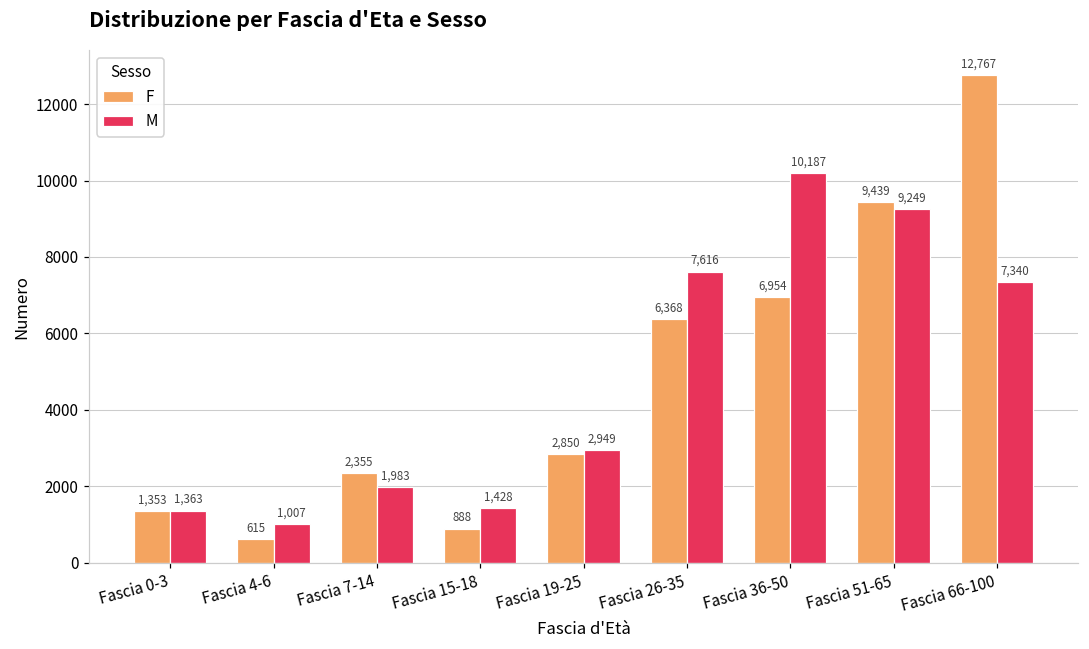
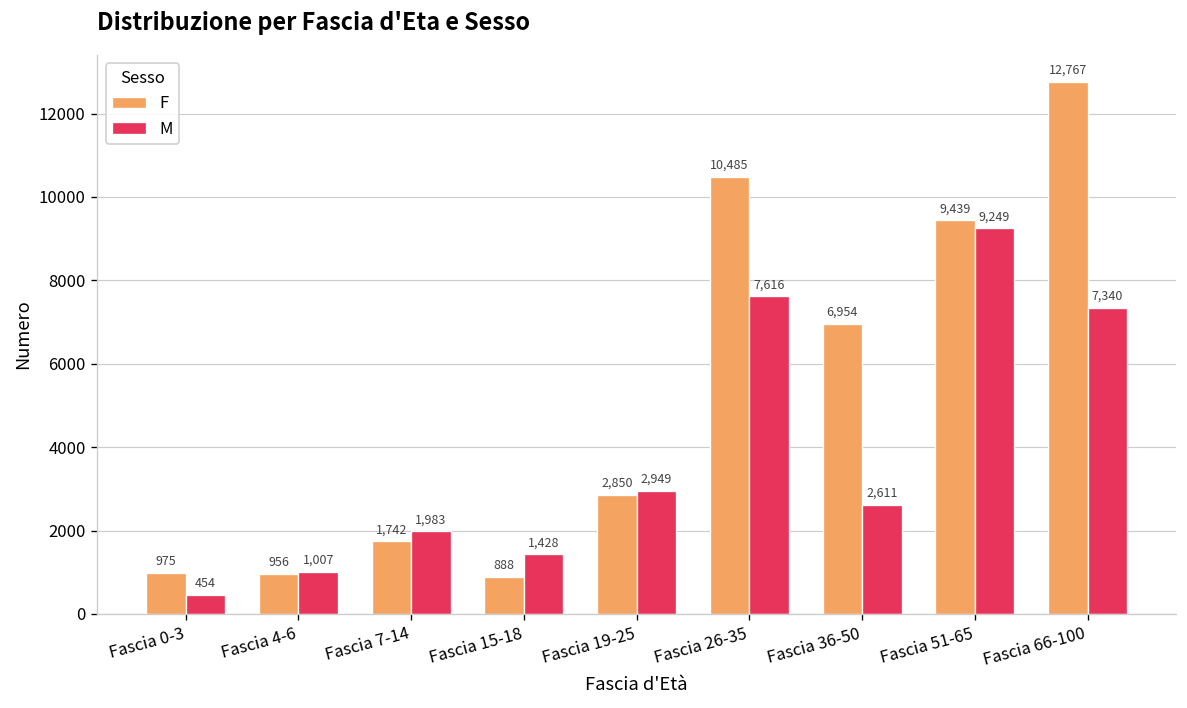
F, Fascia 0-3: 1,353 -> 975
M, Fascia 0-3: 1,363 -> 454
F, Fascia 4-6: 615 -> 956
F, Fascia 7-14: 2,355 -> 1,742
F, Fascia 26-35: 6,368 -> 10,485
M, Fascia 36-50: 10,187 -> 2,611
